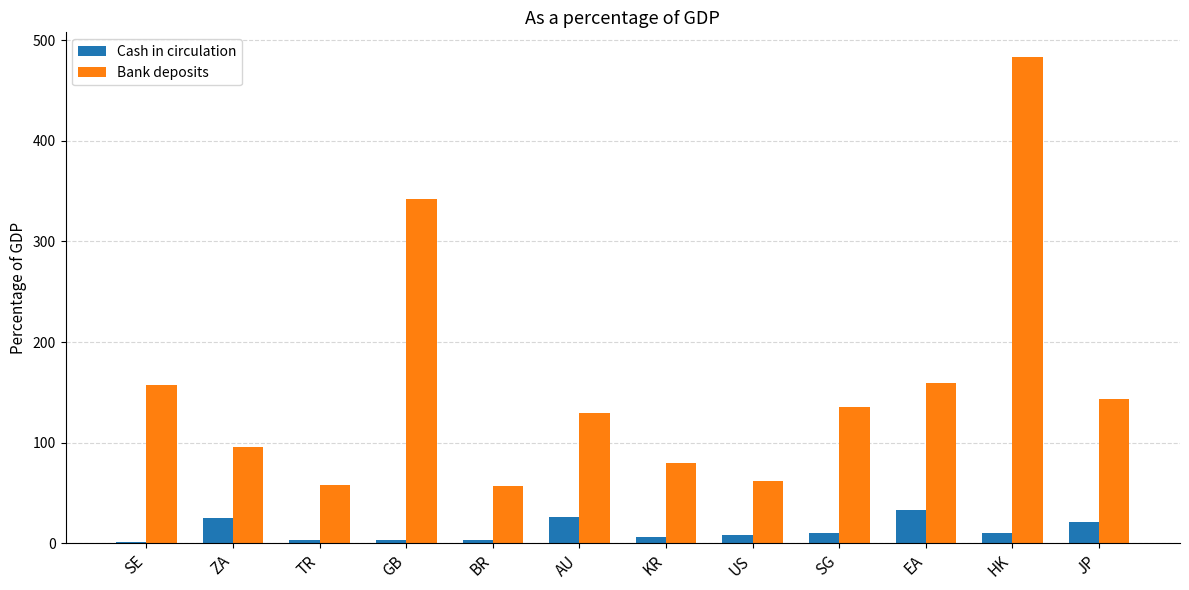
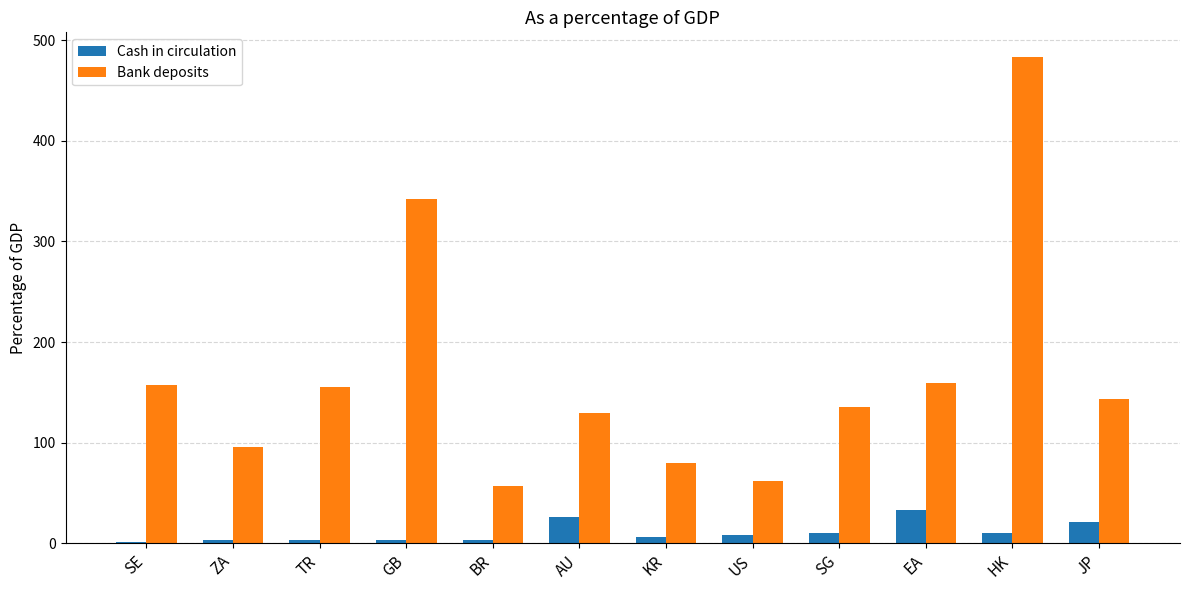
Cash in circulation, ZA: 25 -> 3
Bank deposits, TR: 58 -> 156
